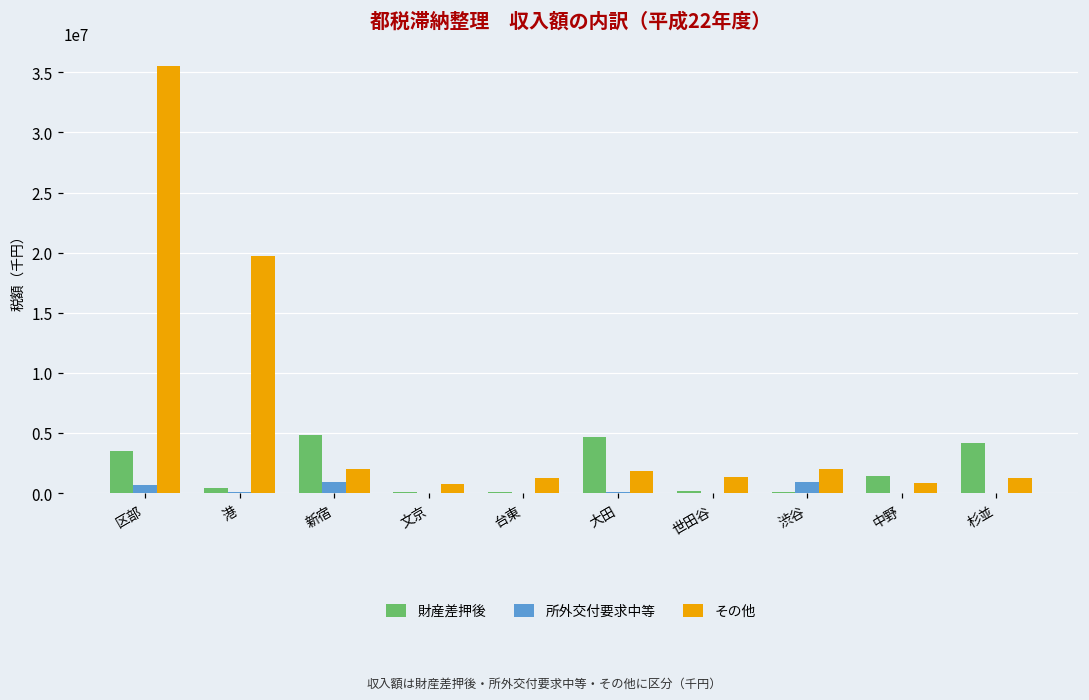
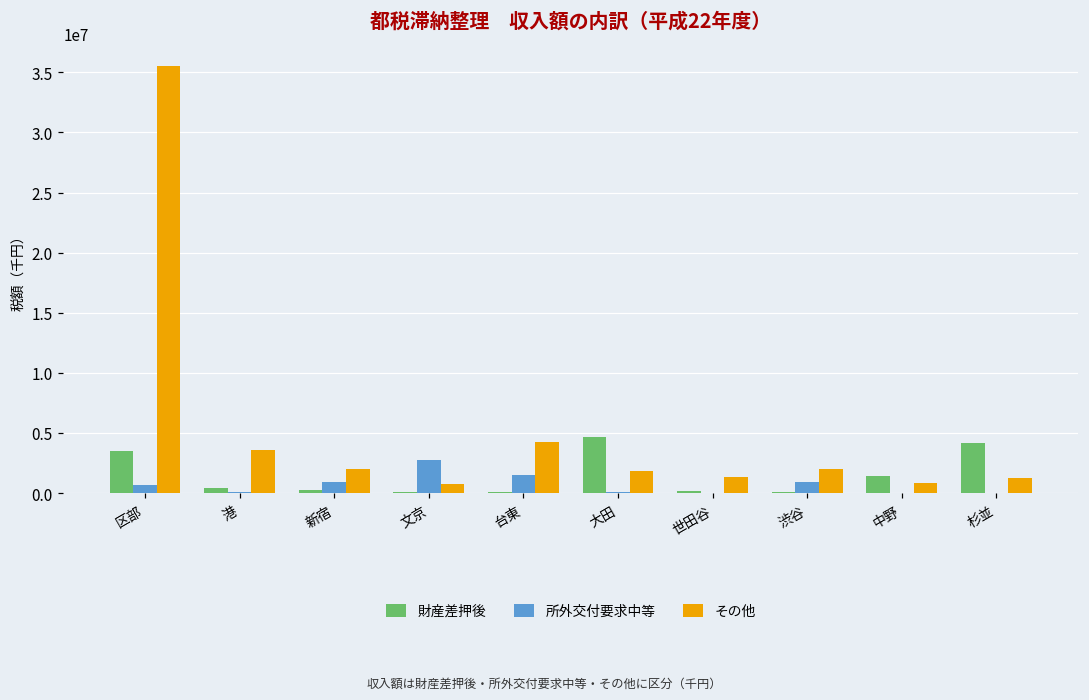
その他, 港: 19700000 -> 3600000
財産差押後, 新宿: 4800000 -> 300000
所外交付要求中等, 文京: 0 -> 2700000
所外交付要求中等, 台東: 0 -> 1500000
その他, 台東: 1200000 -> 4200000
